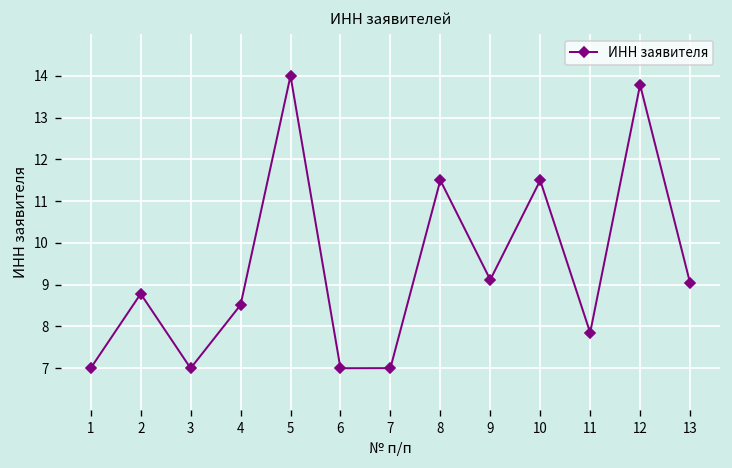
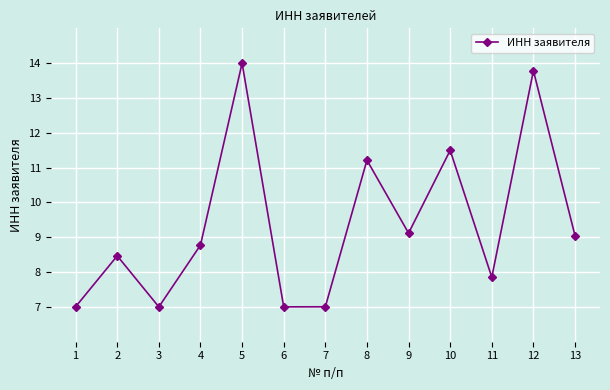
2: 8.8 -> 8.5
4: 8.5 -> 8.8
8: 11.5 -> 11.2
